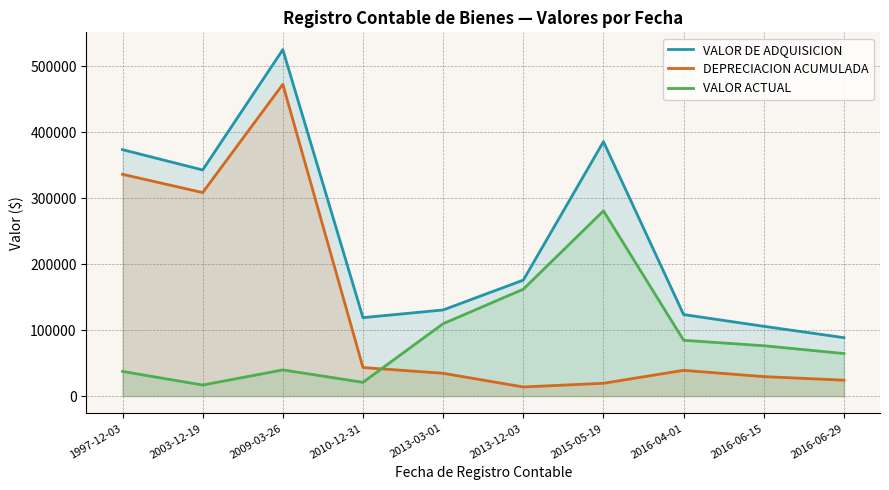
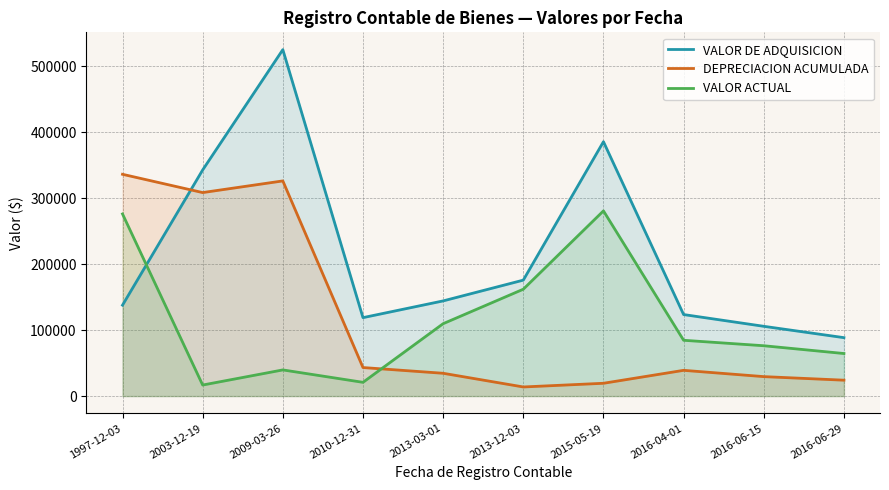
VALOR DE ADQUISICION, 1997-12-03: 370000 -> 140000
VALOR ACTUAL, 1997-12-03: 40000 -> 280000
DEPRECIACION ACUMULADA, 2009-03-26: 470000 -> 330000
VALOR DE ADQUISICION, 2013-03-01: 130000 -> 140000
